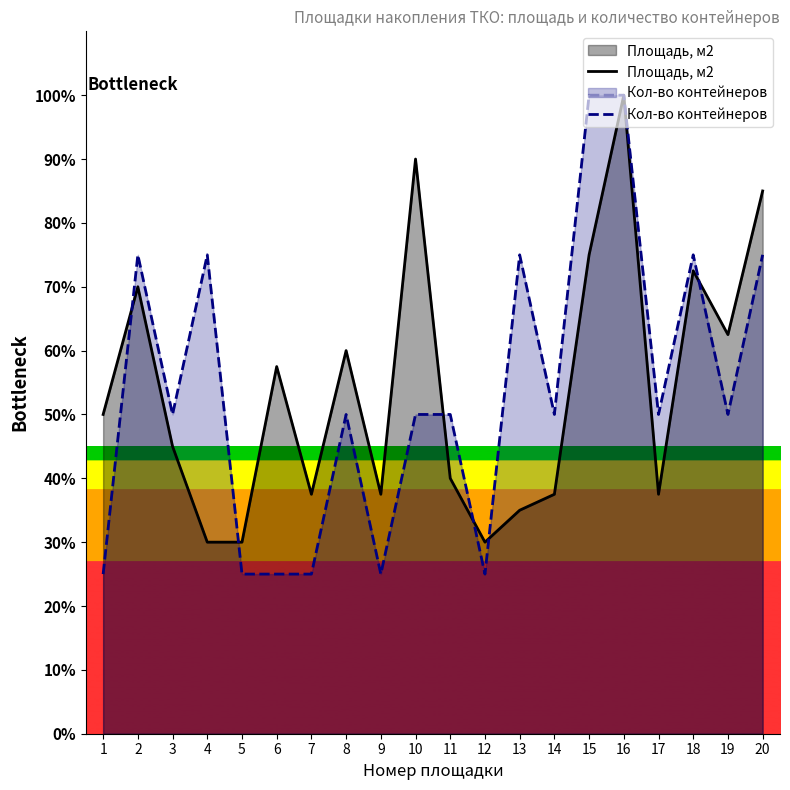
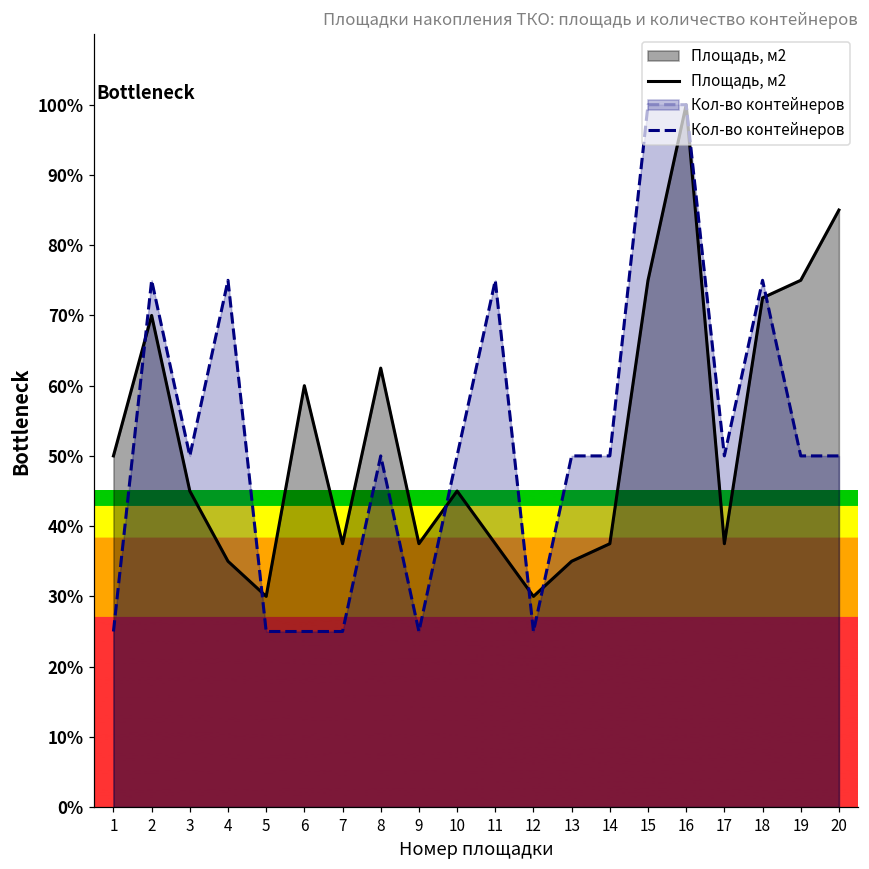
Площадь, м2, 4: 30% -> 35%
Площадь, м2, 6: 57% -> 60%
Площадь, м2, 8: 60% -> 63%
Площадь, м2, 10: 90% -> 45%
Площадь, м2, 11: 40% -> 38%
Кол-во контейнеров, 11: 50% -> 75%
Кол-во контейнеров, 13: 75% -> 50%
Площадь, м2, 19: 63% -> 75%
Кол-во контейнеров, 20: 75% -> 50%
